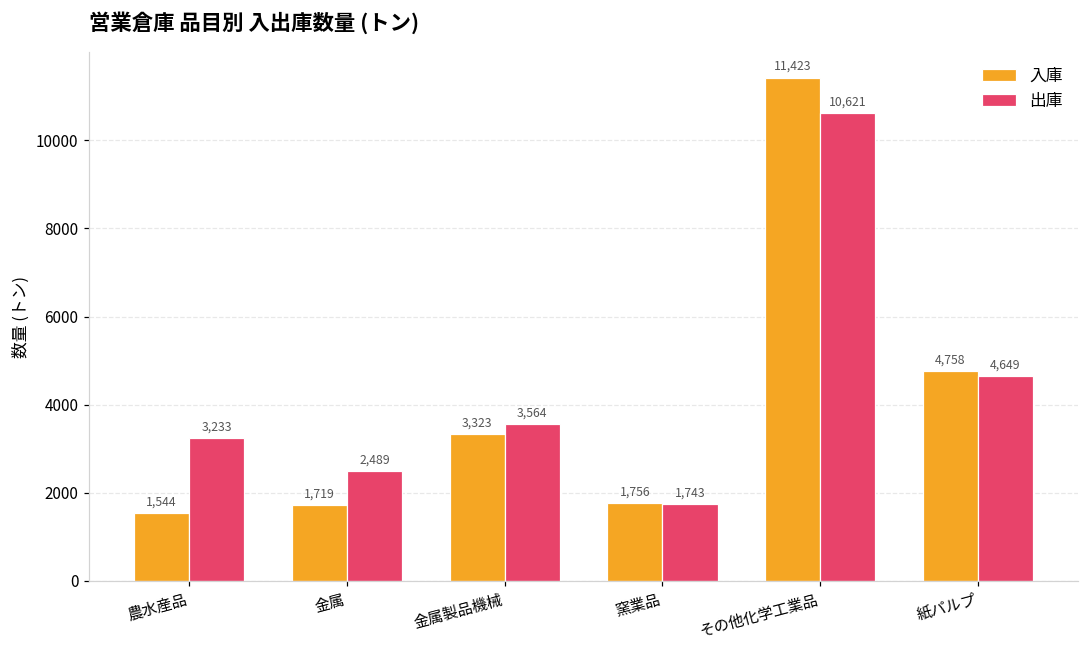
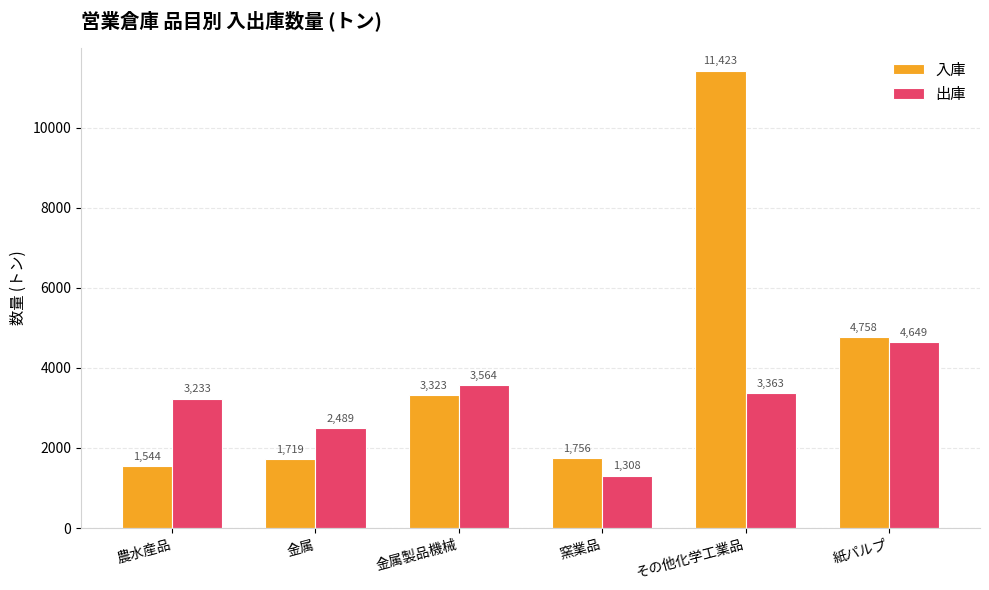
出庫, 窯業品: 1,743 -> 1,308
出庫, その他化学工業品: 10,621 -> 3,363
